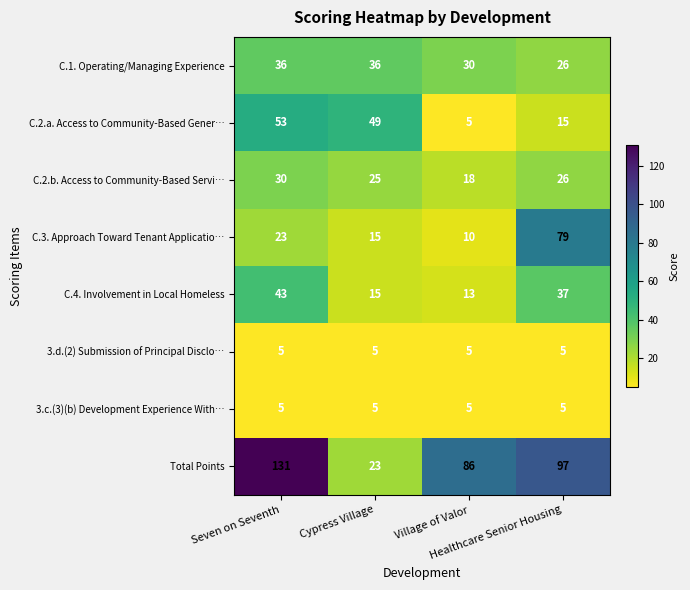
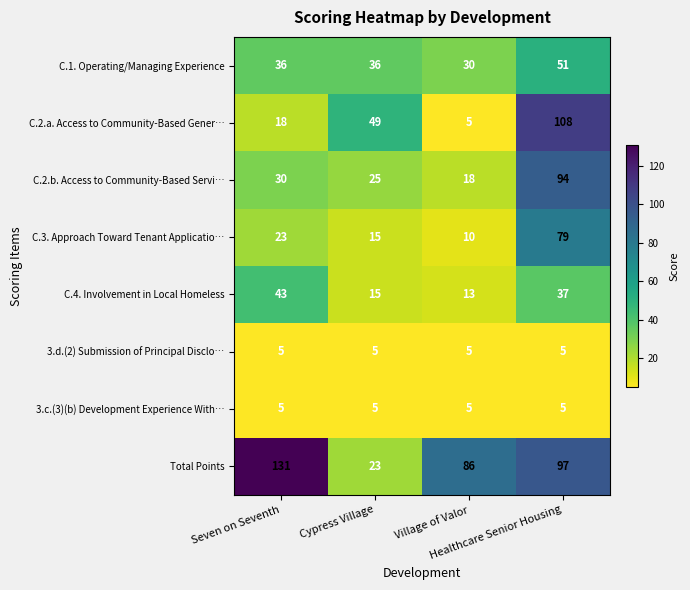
C.1. Operating/Managing Experience, Healthcare Senior Housing: 26 -> 51
C.2.a. Access to Community-Based Gener…, Seven on Seventh: 53 -> 18
C.2.a. Access to Community-Based Gener…, Healthcare Senior Housing: 15 -> 108
C.2.b. Access to Community-Based Servi…, Healthcare Senior Housing: 26 -> 94
